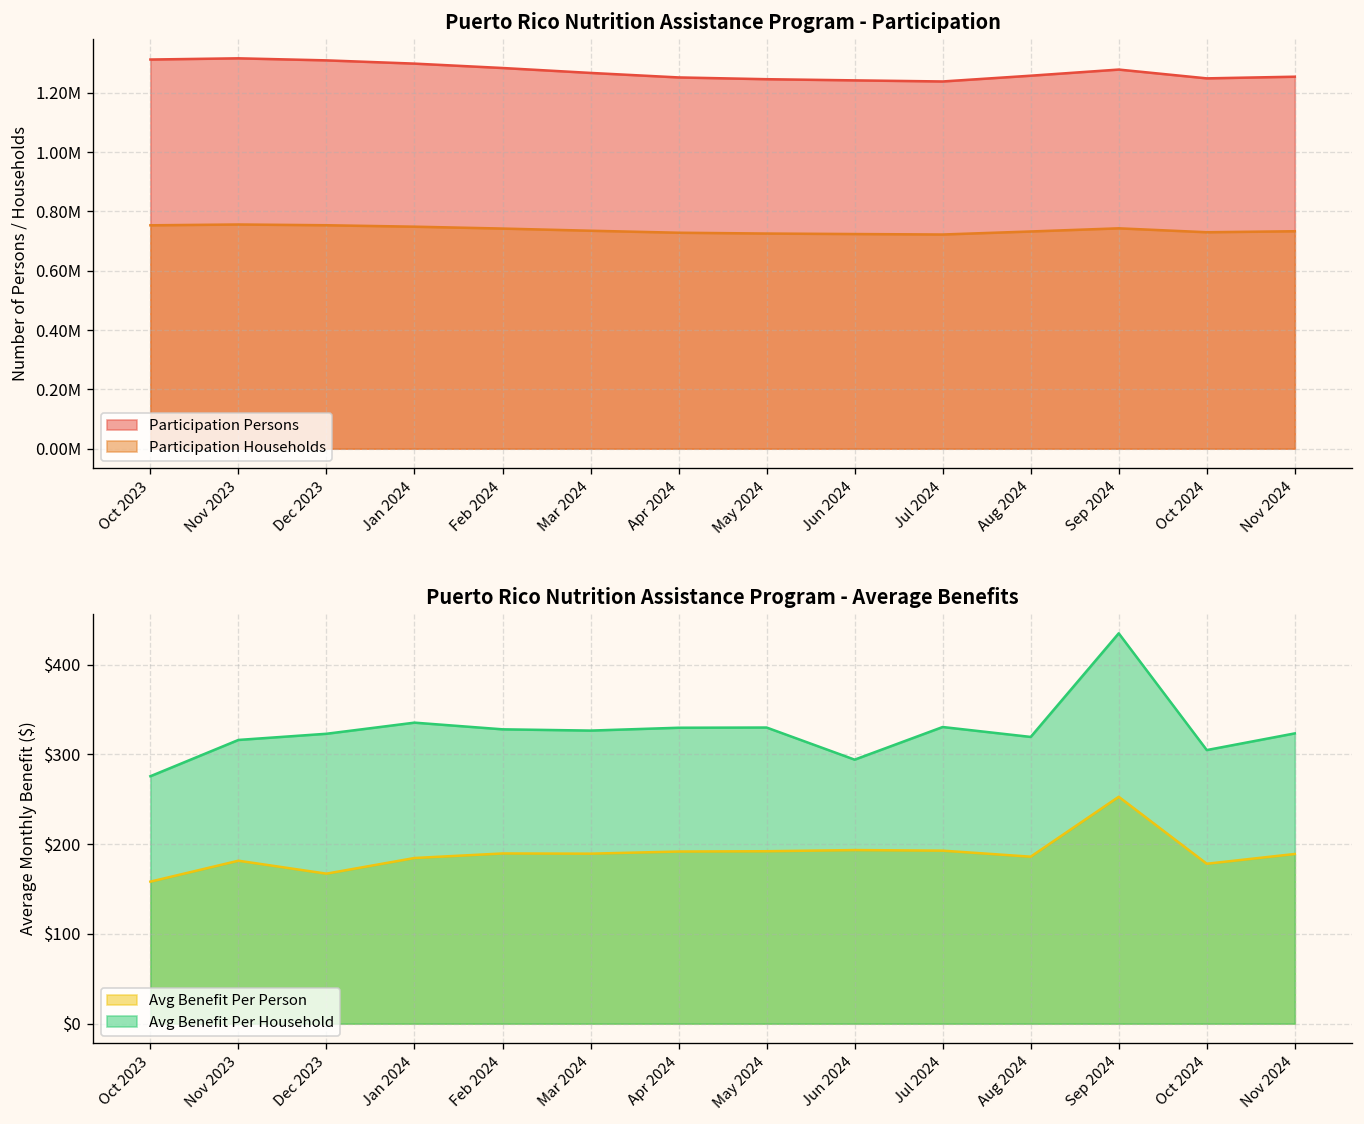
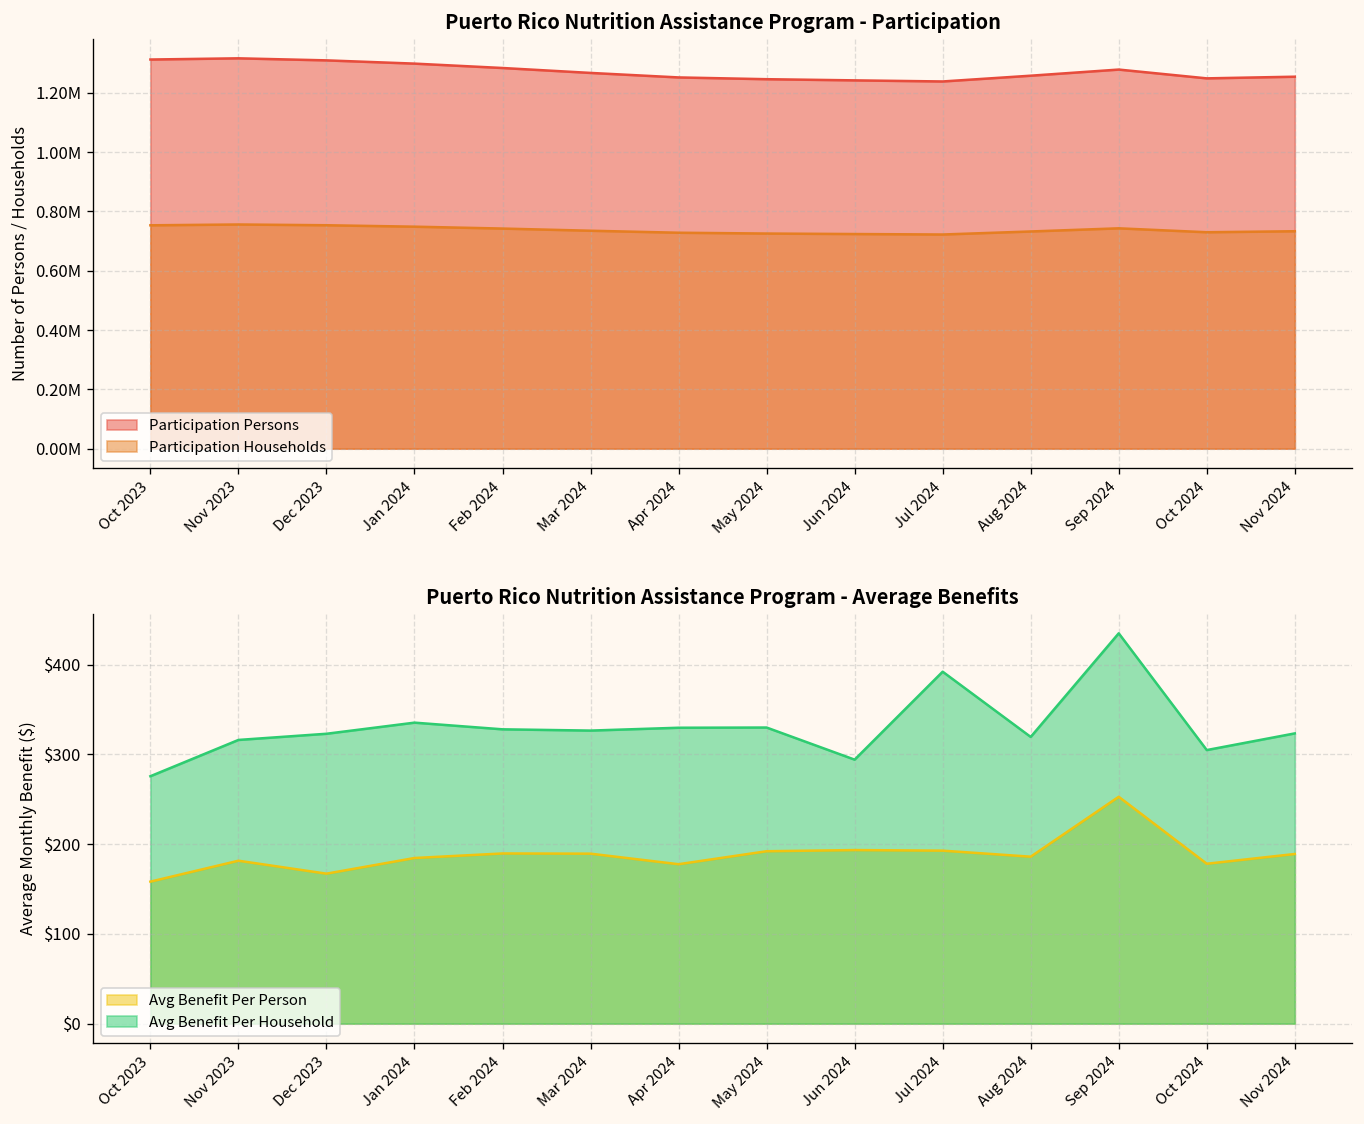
Puerto Rico Nutrition Assistance Program - Average Benefits, Avg Benefit Per Person, Apr 2024: $190 -> $180
Puerto Rico Nutrition Assistance Program - Average Benefits, Avg Benefit Per Household, Jul 2024: $330 -> $390
